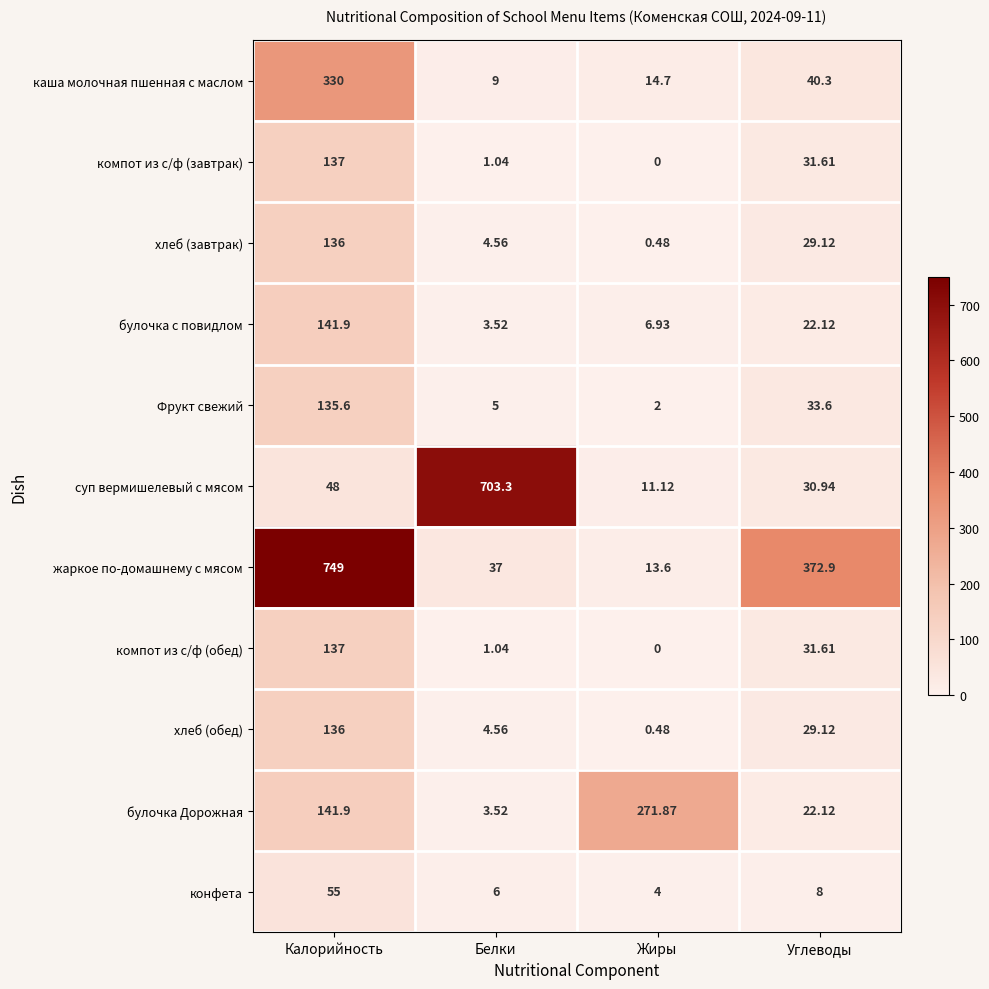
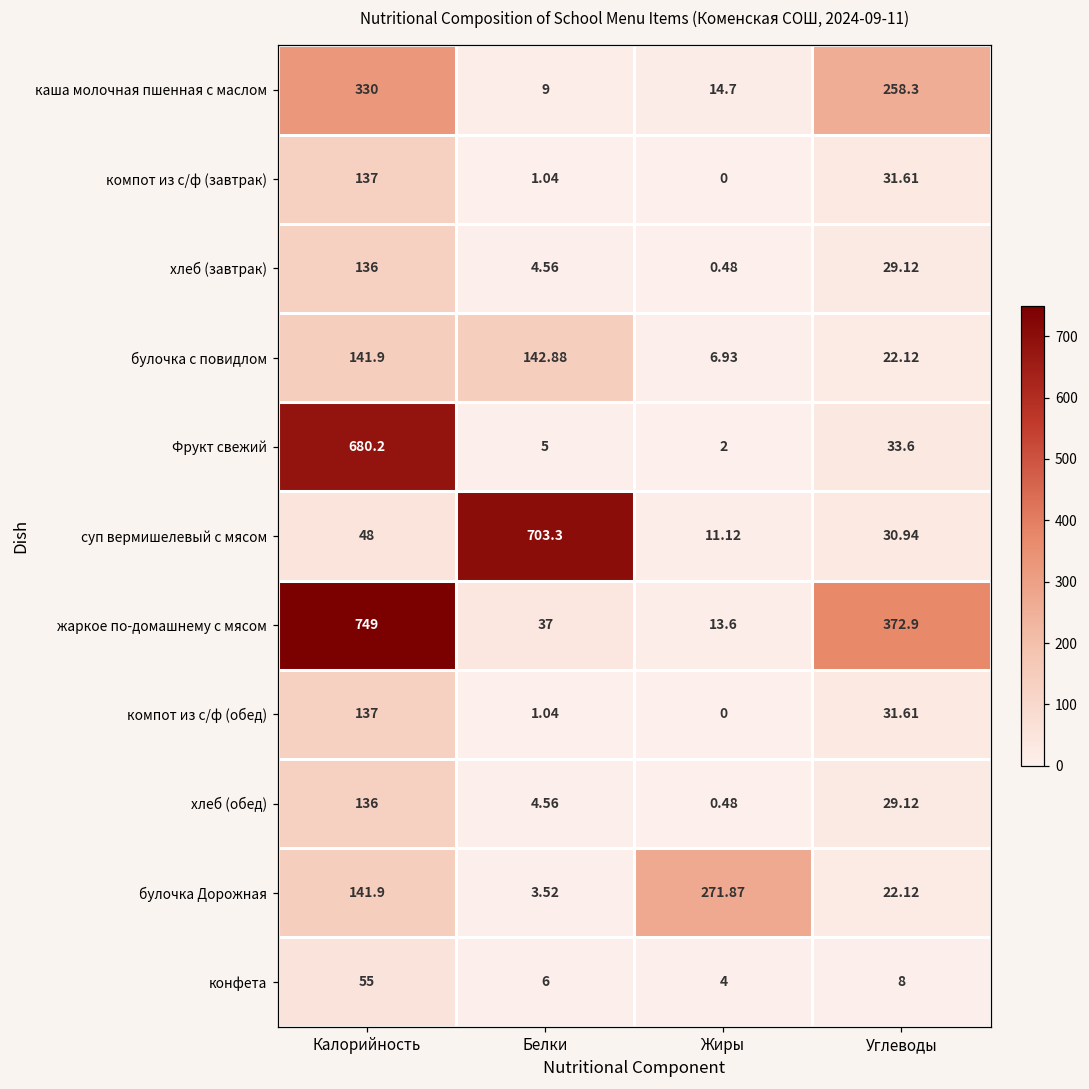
каша молочная пшенная с маслом, Углеводы: 40.3 -> 258.3
булочка с повидлом, Белки: 3.52 -> 142.88
Фрукт свежий, Калорийность: 135.6 -> 680.2
